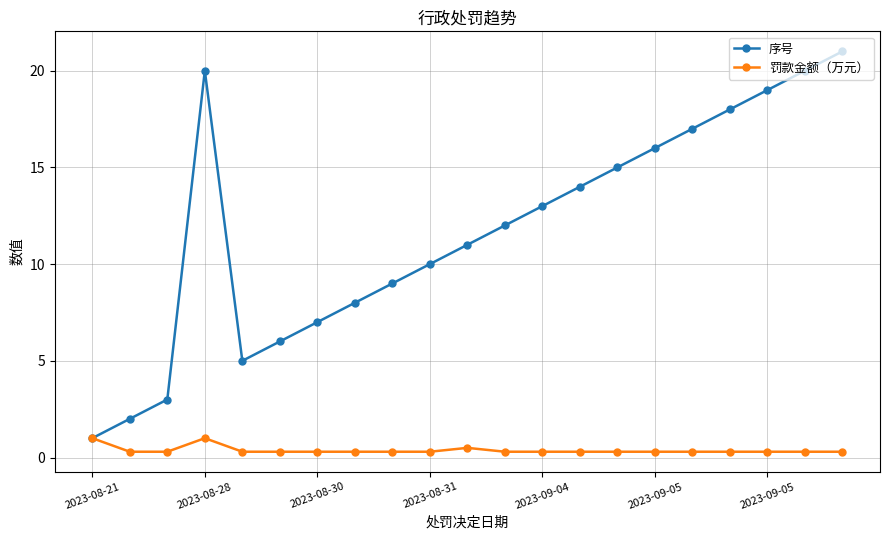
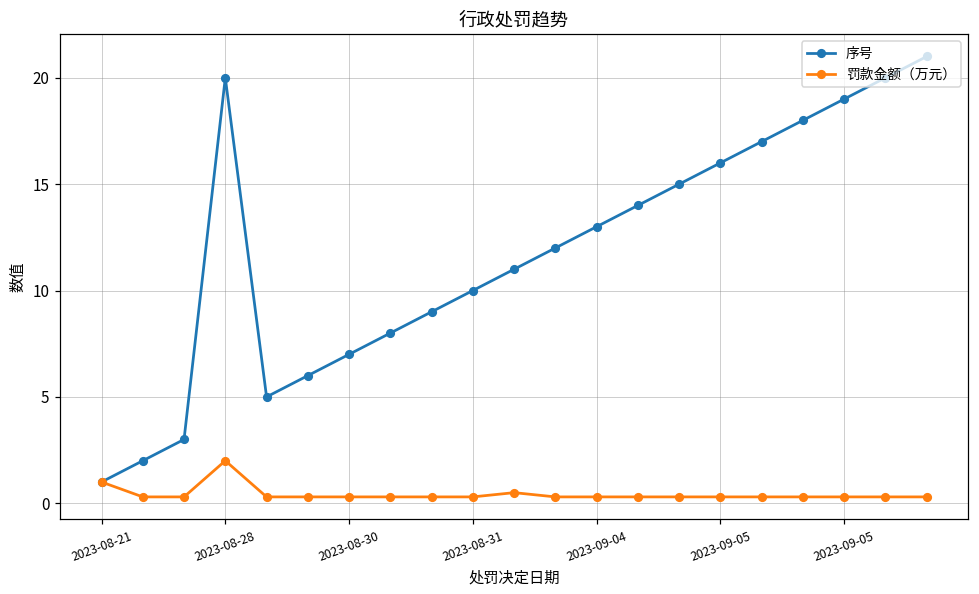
罚款金额（万元）, 2023-08-28: 1 -> 2
